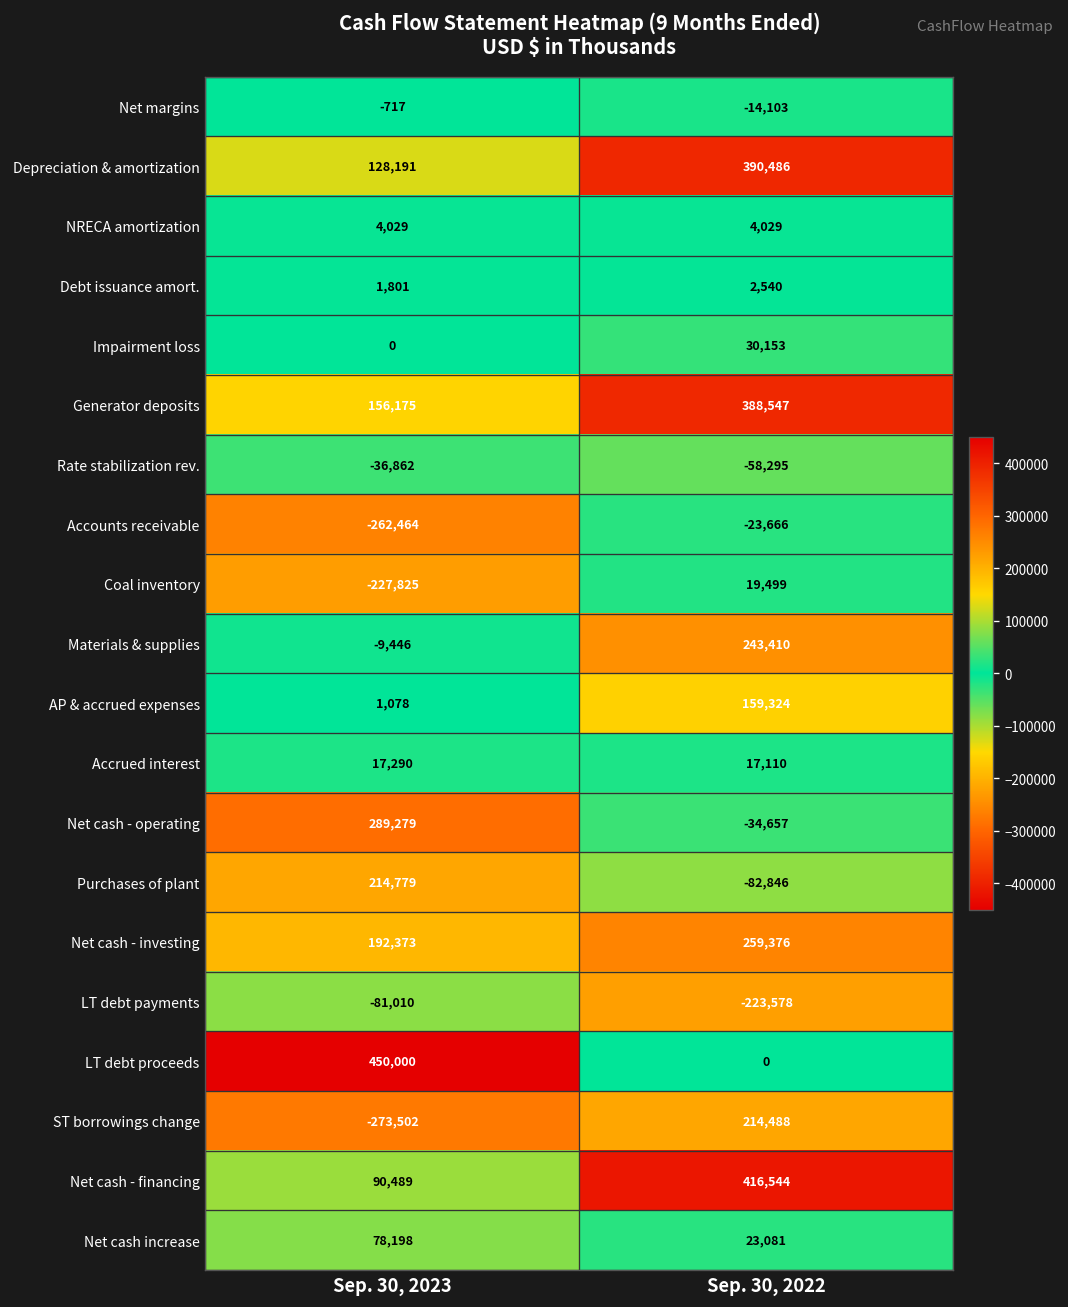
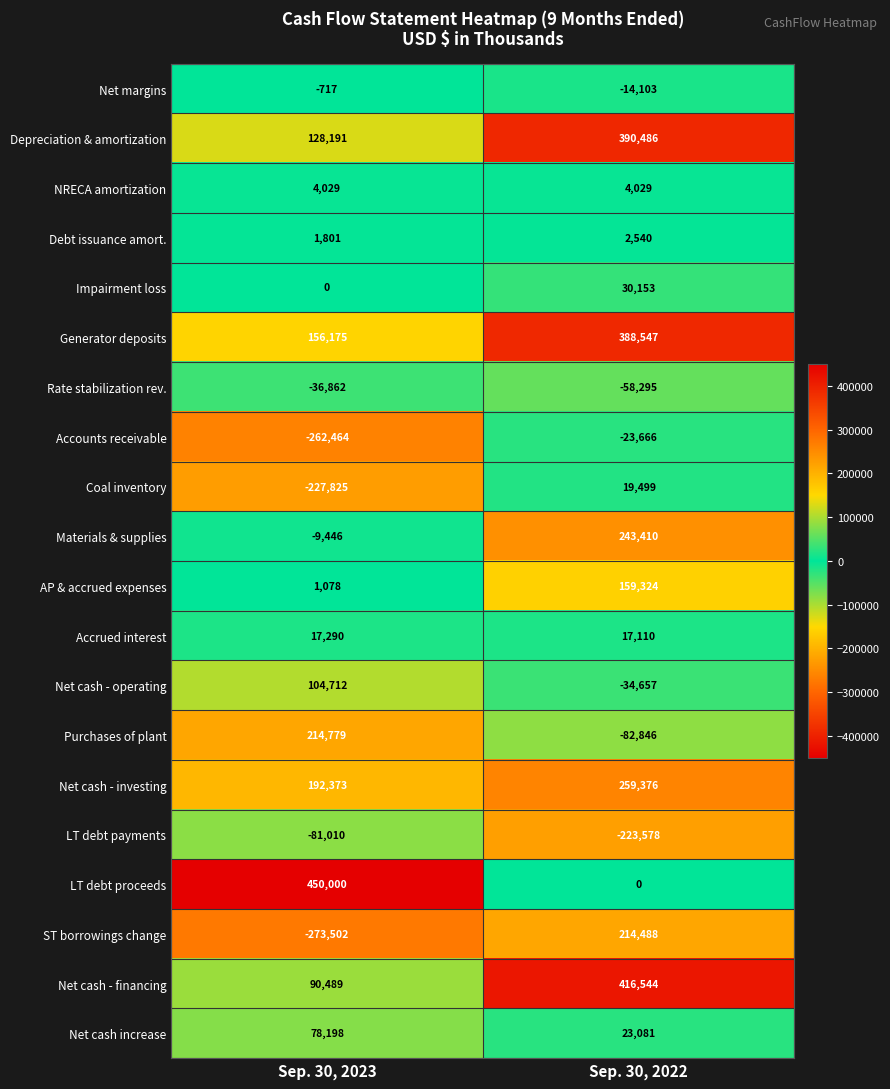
Net cash - operating, Sep. 30, 2023: 289,279 -> 104,712
